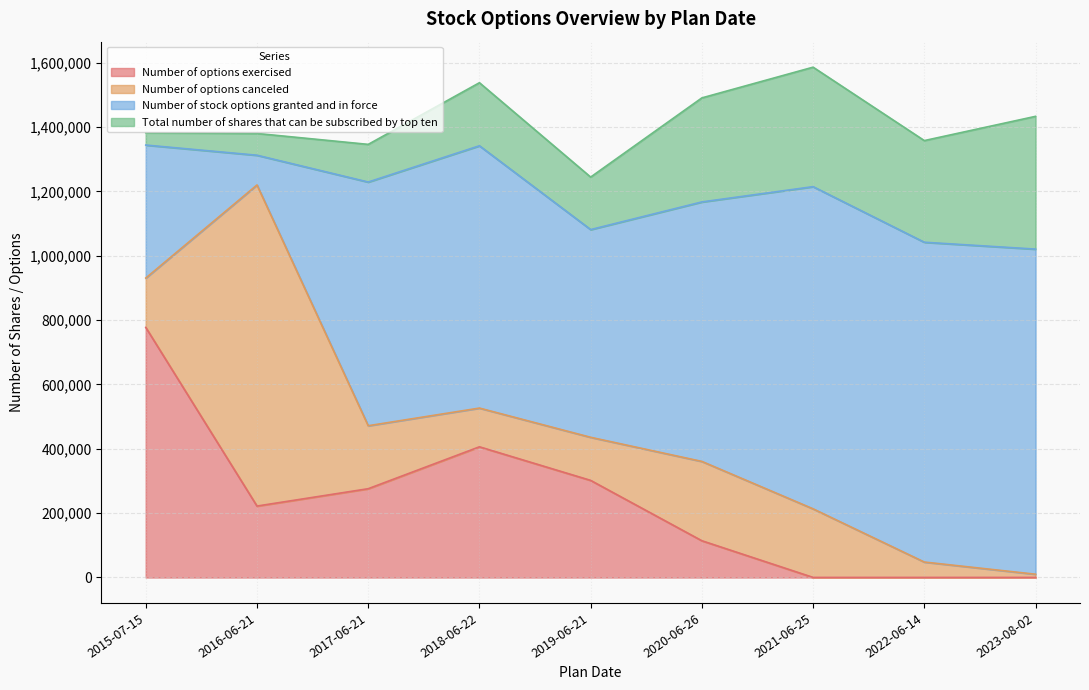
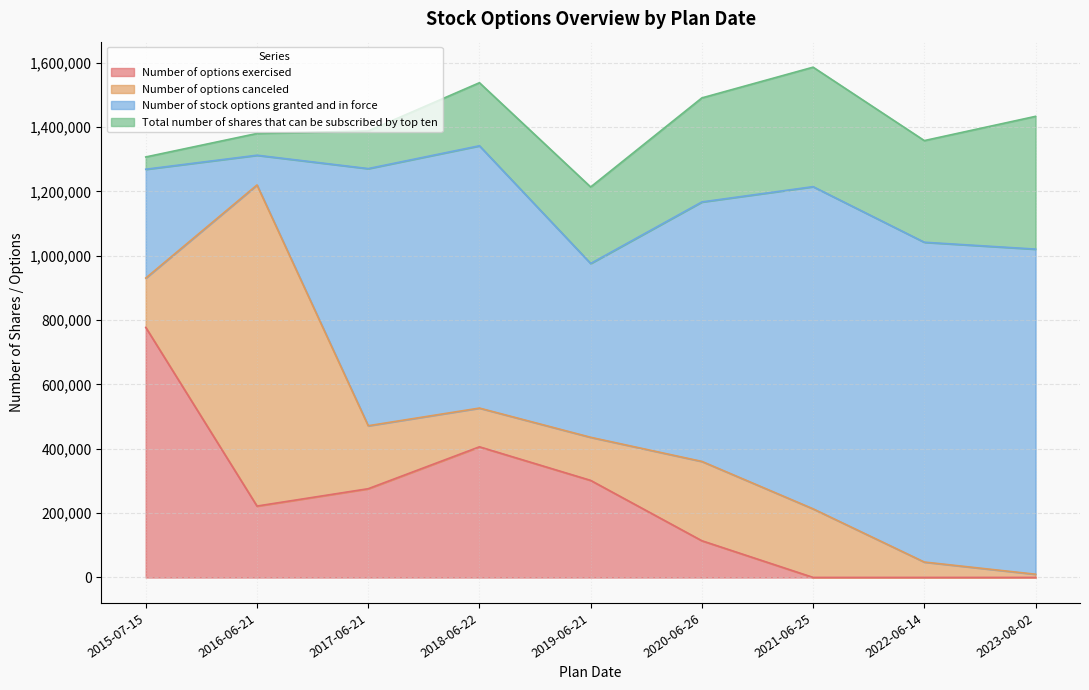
Number of stock options granted and in force, 2015-07-15: 410,000 -> 340,000
Number of stock options granted and in force, 2017-06-21: 760,000 -> 800,000
Number of stock options granted and in force, 2019-06-21: 650,000 -> 540,000
Total number of shares that can be subscribed by top ten, 2019-06-21: 160,000 -> 240,000
